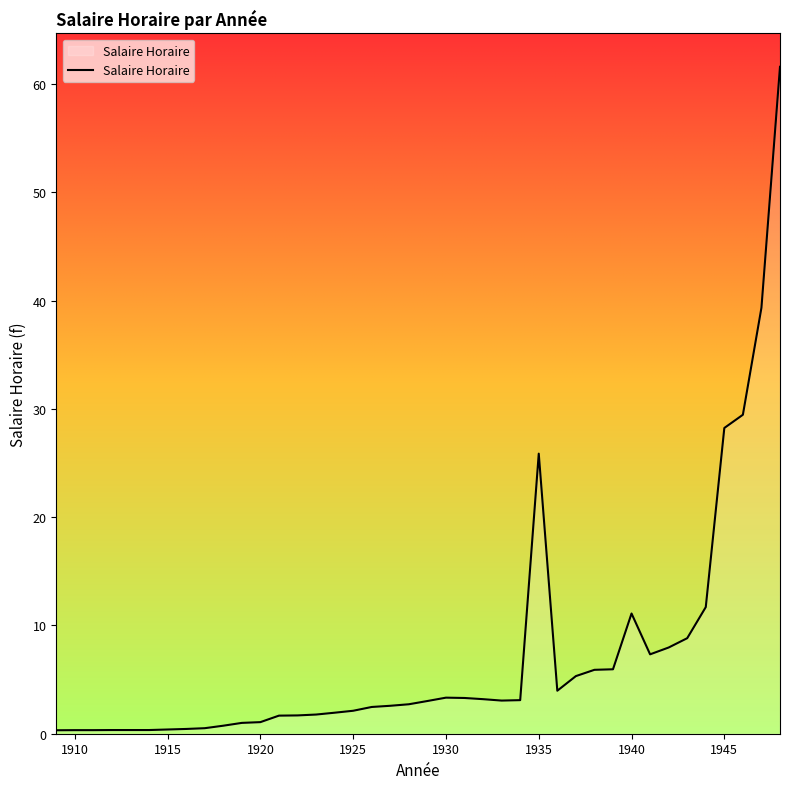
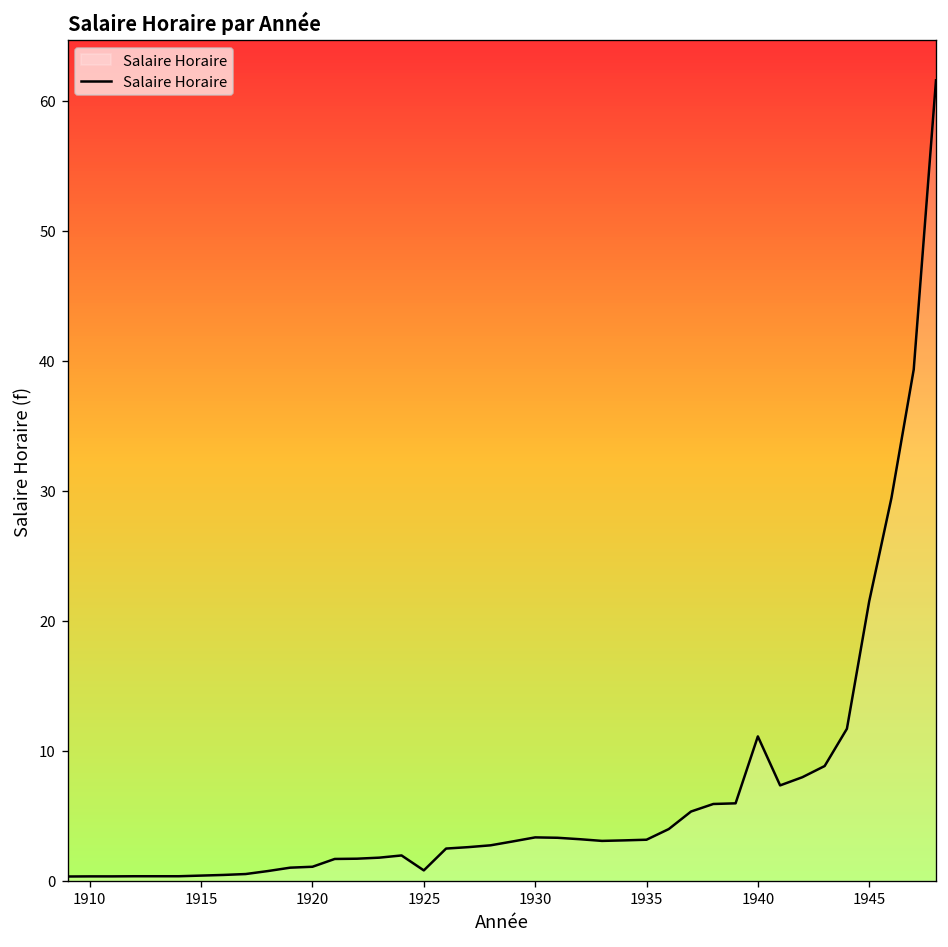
1925: 2.1 -> 0.8
1935: 25.9 -> 3.2
1945: 28.2 -> 21.5
